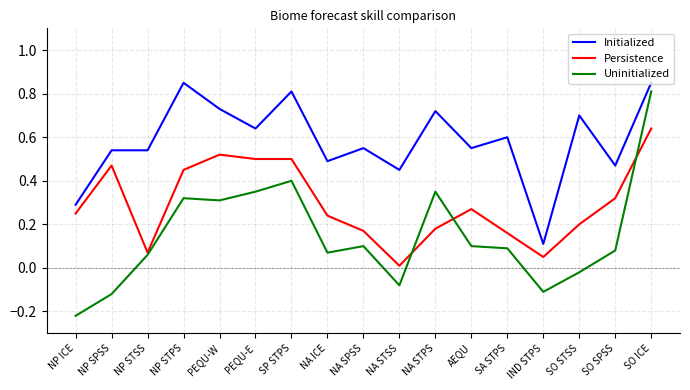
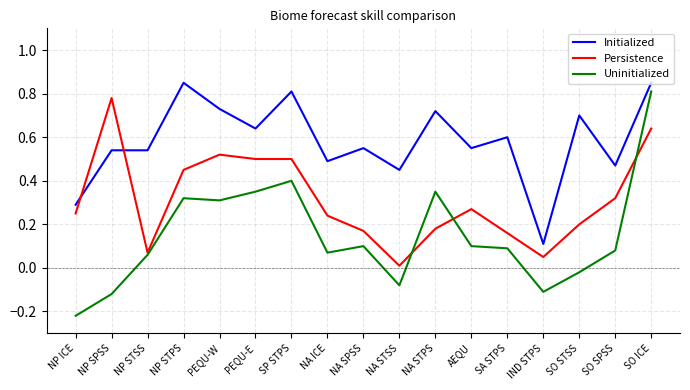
Persistence, NP SPSS: 0.47 -> 0.78
